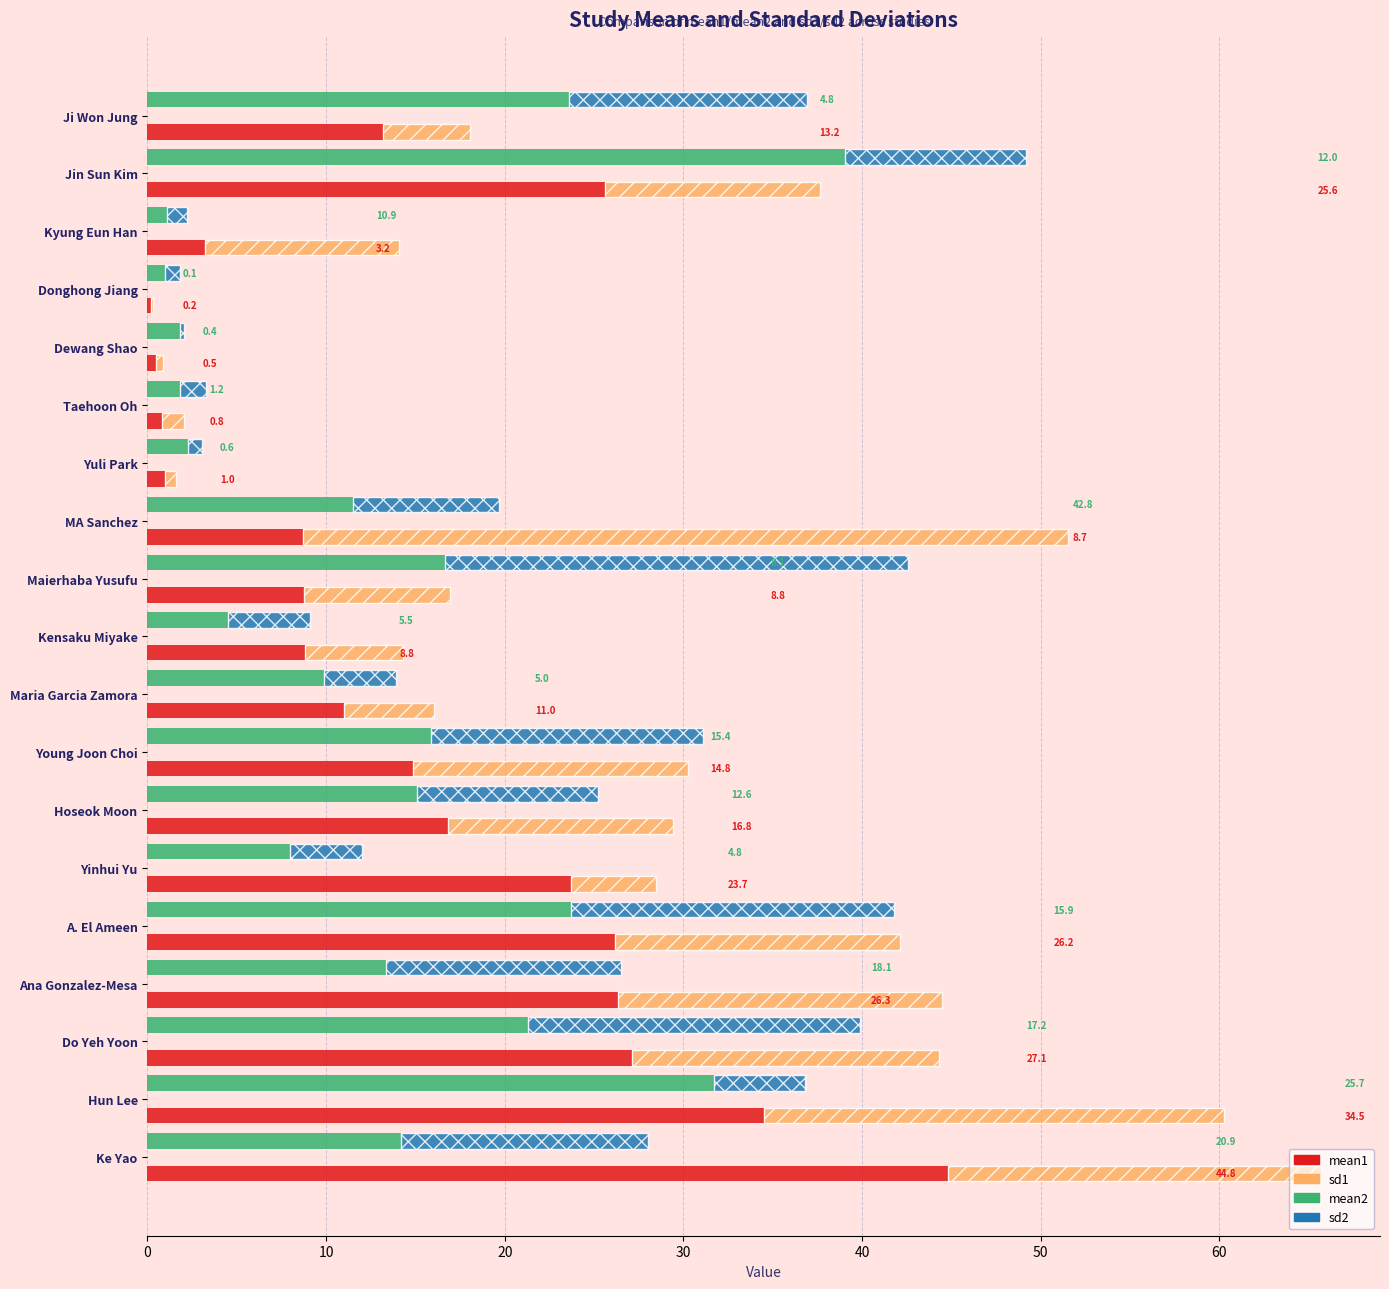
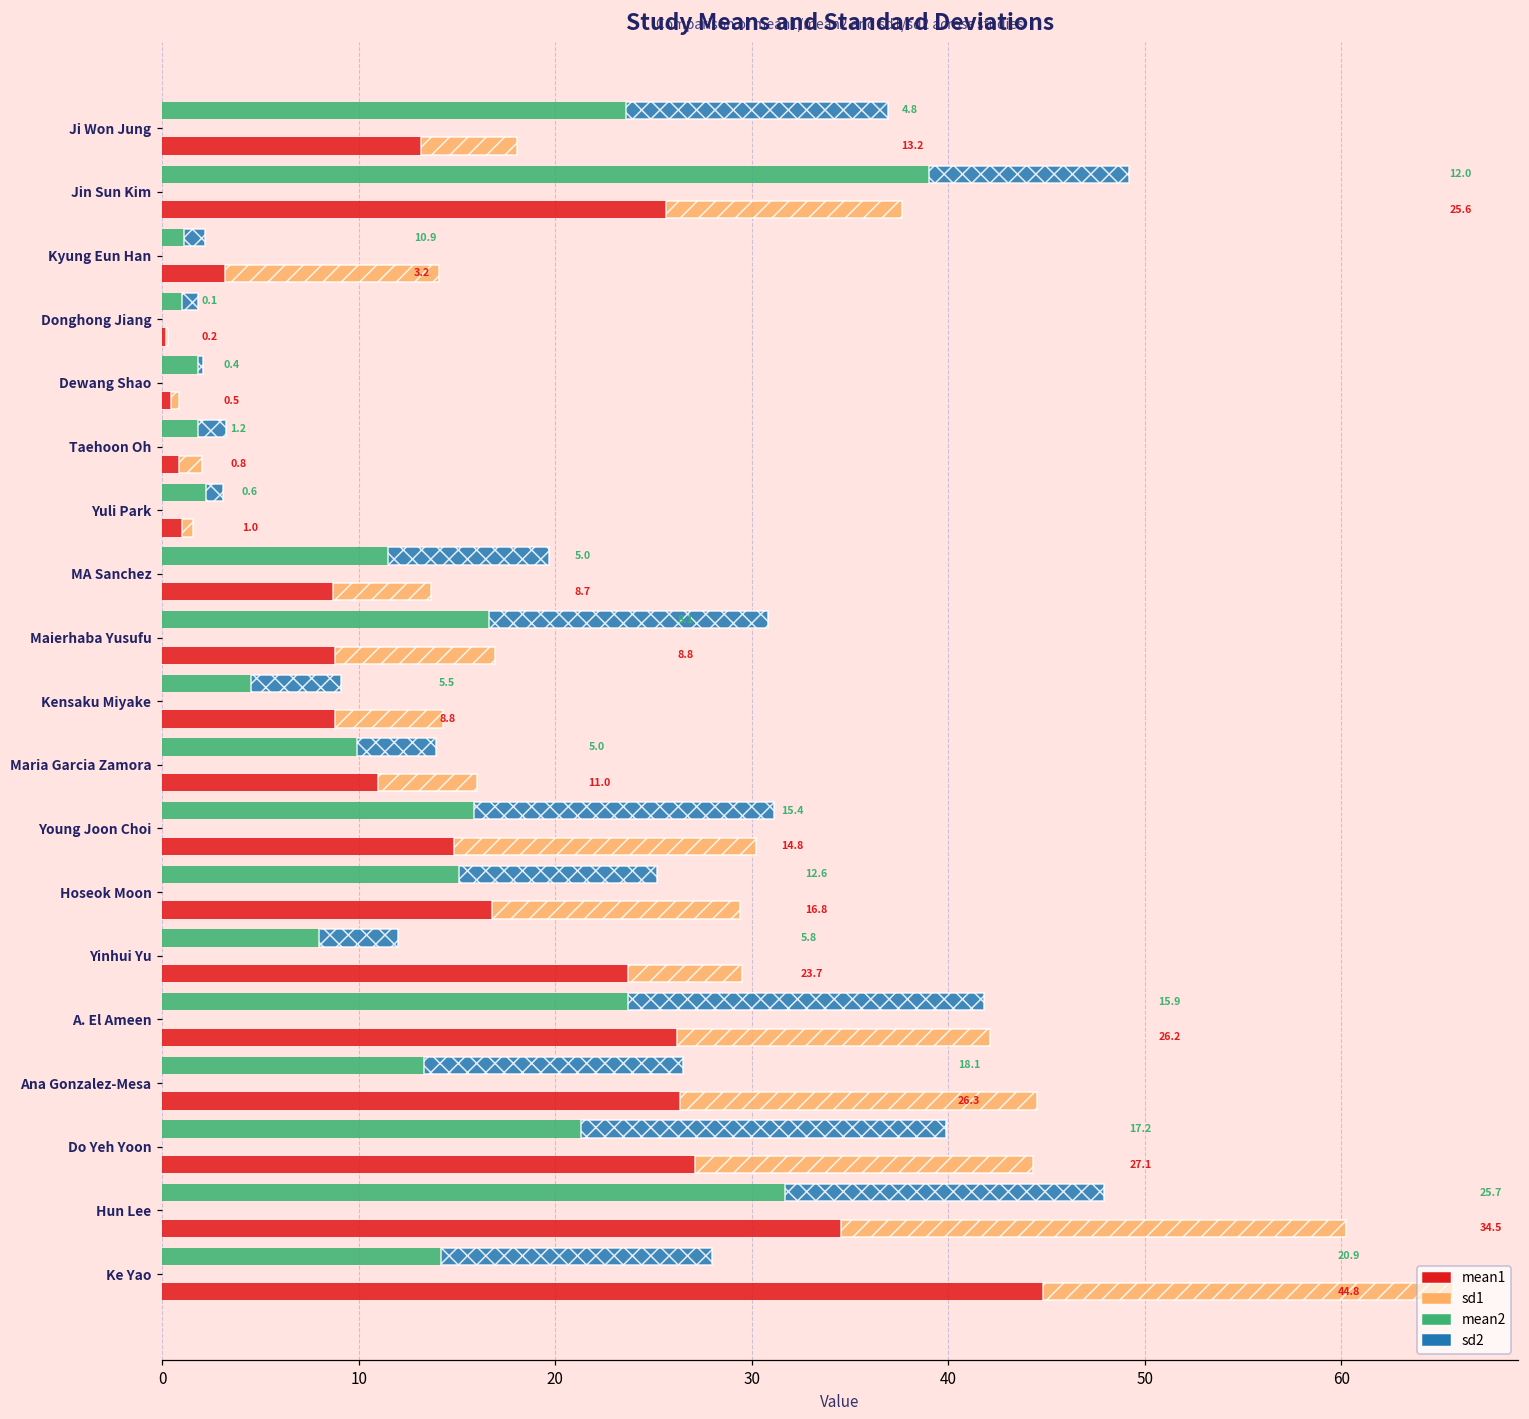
sd1, MA Sanchez: 42.8 -> 5.0
sd2, Maierhaba Yusufu: 25.9 -> 14.2
sd1, Yinhui Yu: 4.8 -> 5.8
sd2, Hun Lee: 5.1 -> 16.2
